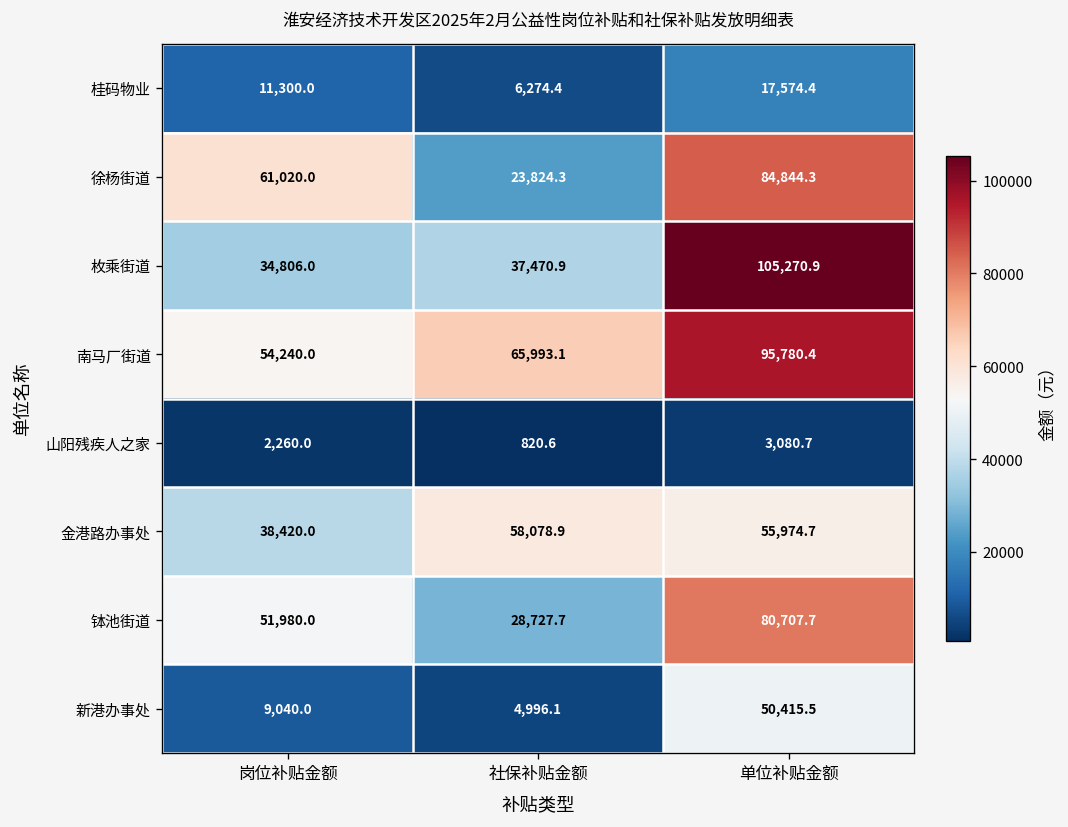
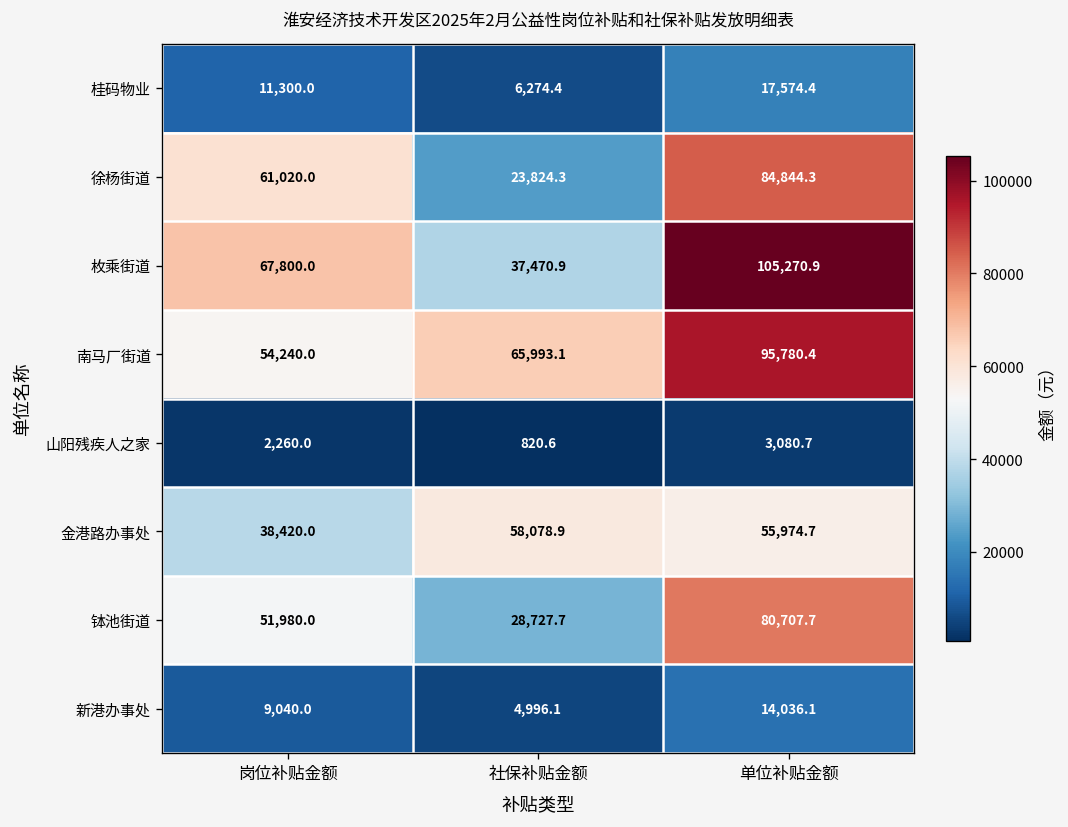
枚乘街道, 岗位补贴金额: 34,806.0 -> 67,800.0
新港办事处, 单位补贴金额: 50,415.5 -> 14,036.1
